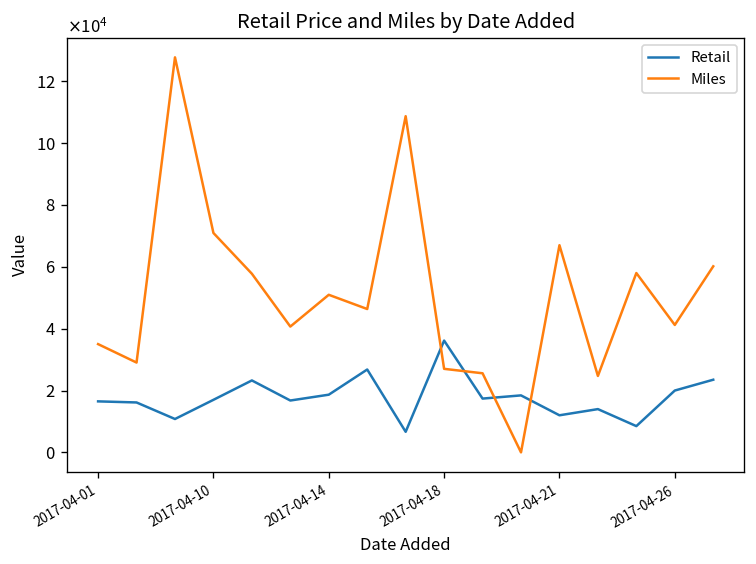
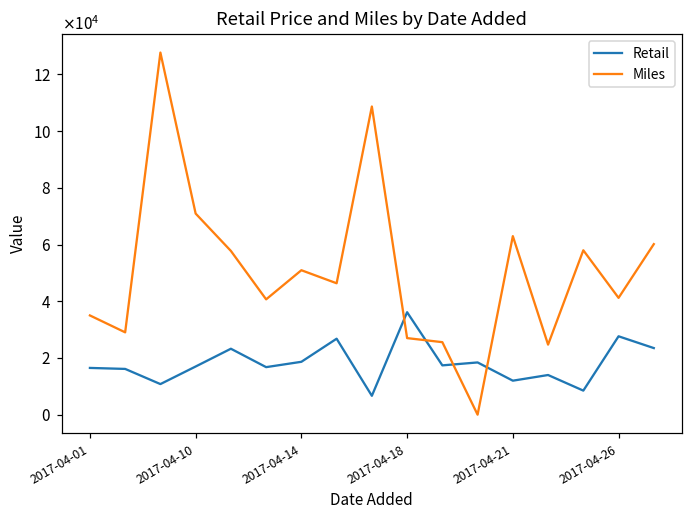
Miles, 2017-04-21: 67000 -> 63000
Retail, 2017-04-26: 20000 -> 28000
